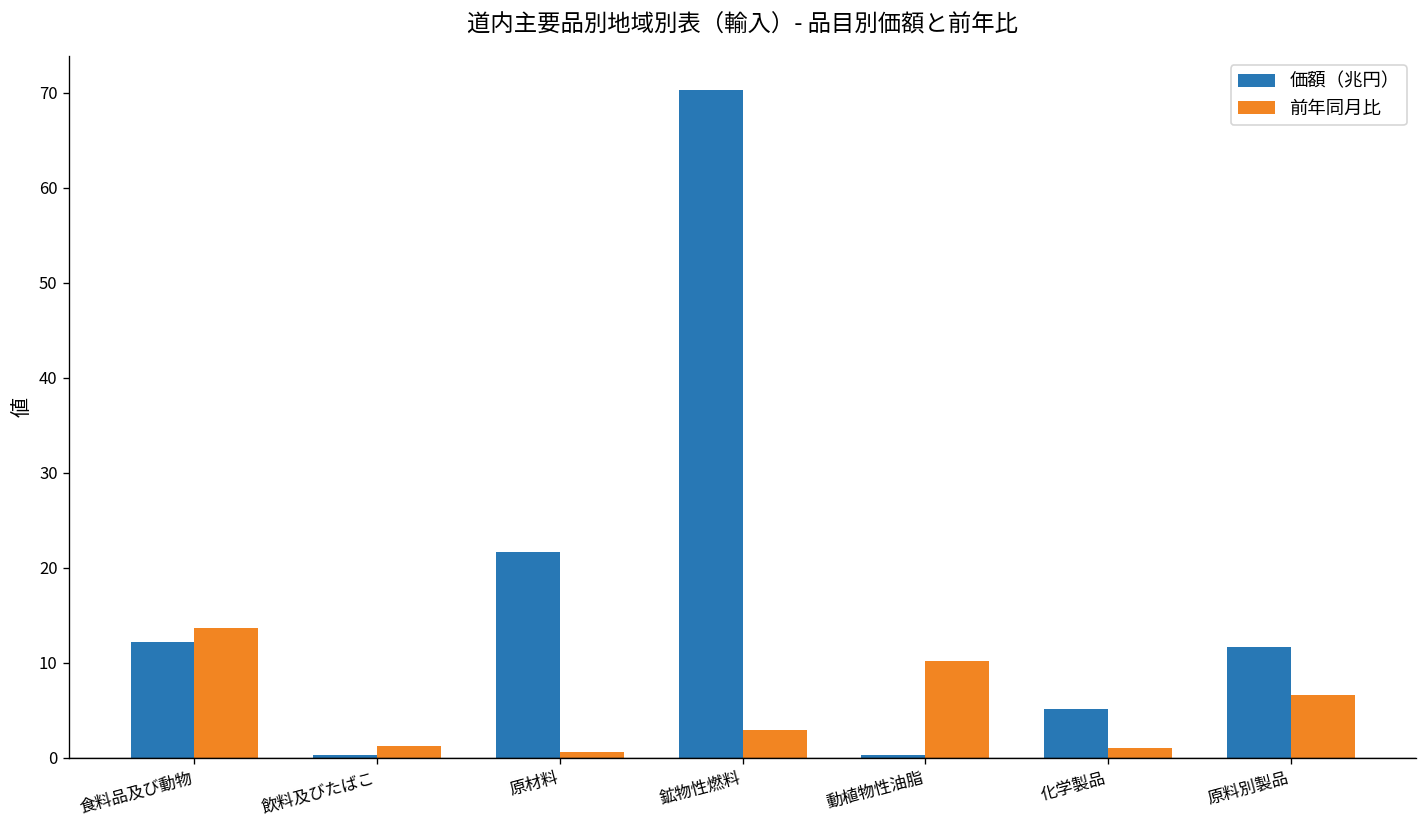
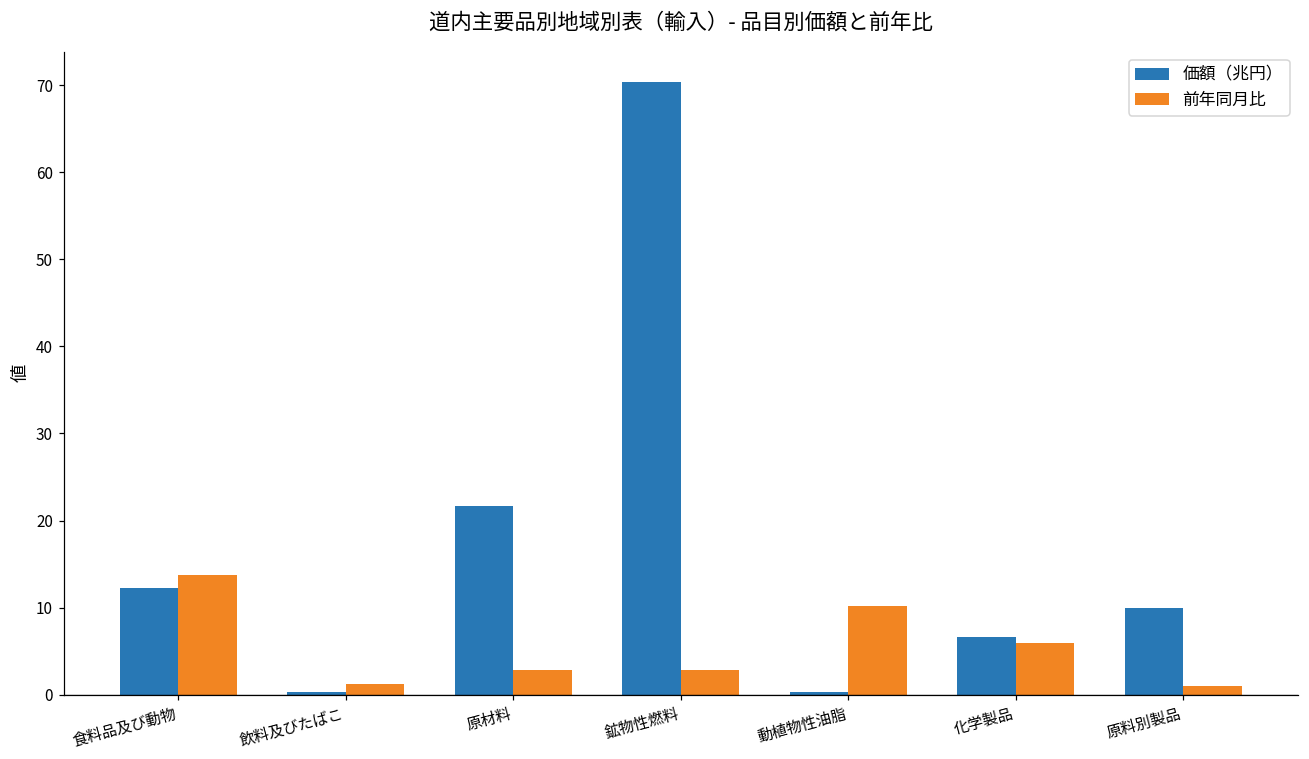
前年同月比, 原材料: 1 -> 3
価額（兆円）, 化学製品: 5 -> 7
前年同月比, 化学製品: 1 -> 6
価額（兆円）, 原料別製品: 12 -> 10
前年同月比, 原料別製品: 7 -> 1
